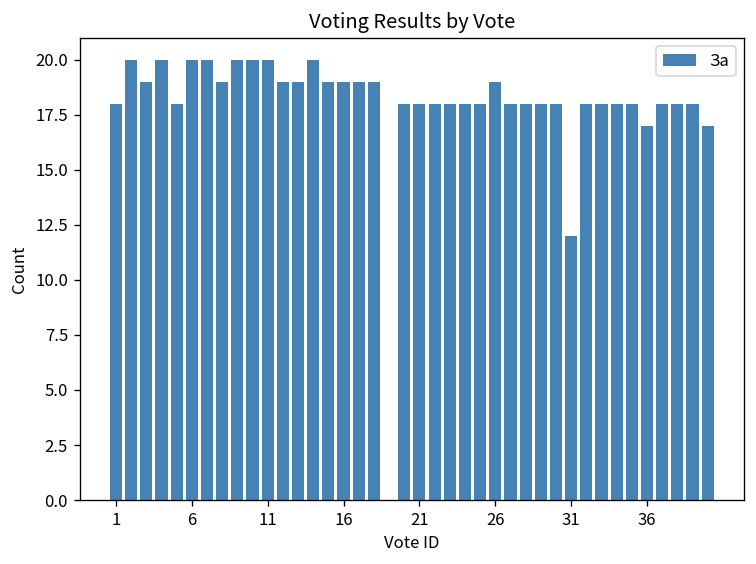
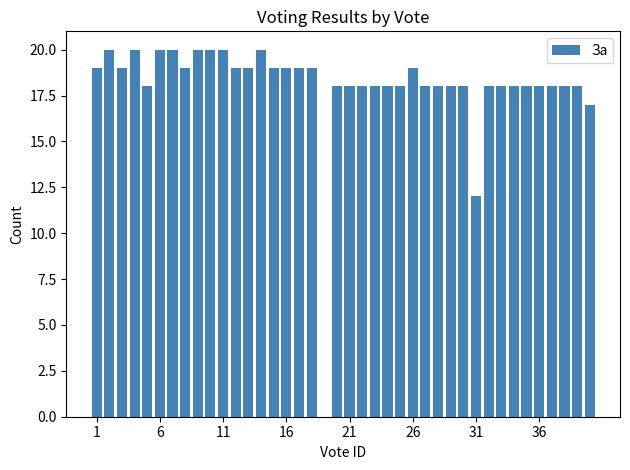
1: 18 -> 19
36: 17 -> 18
